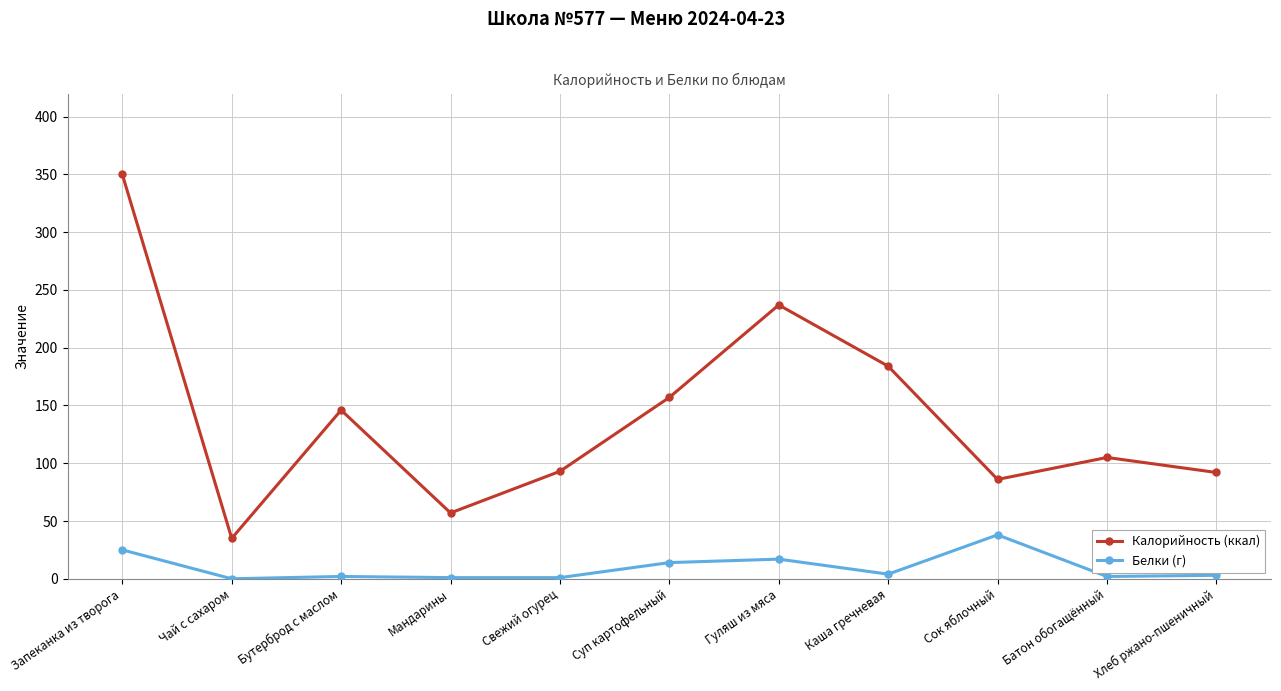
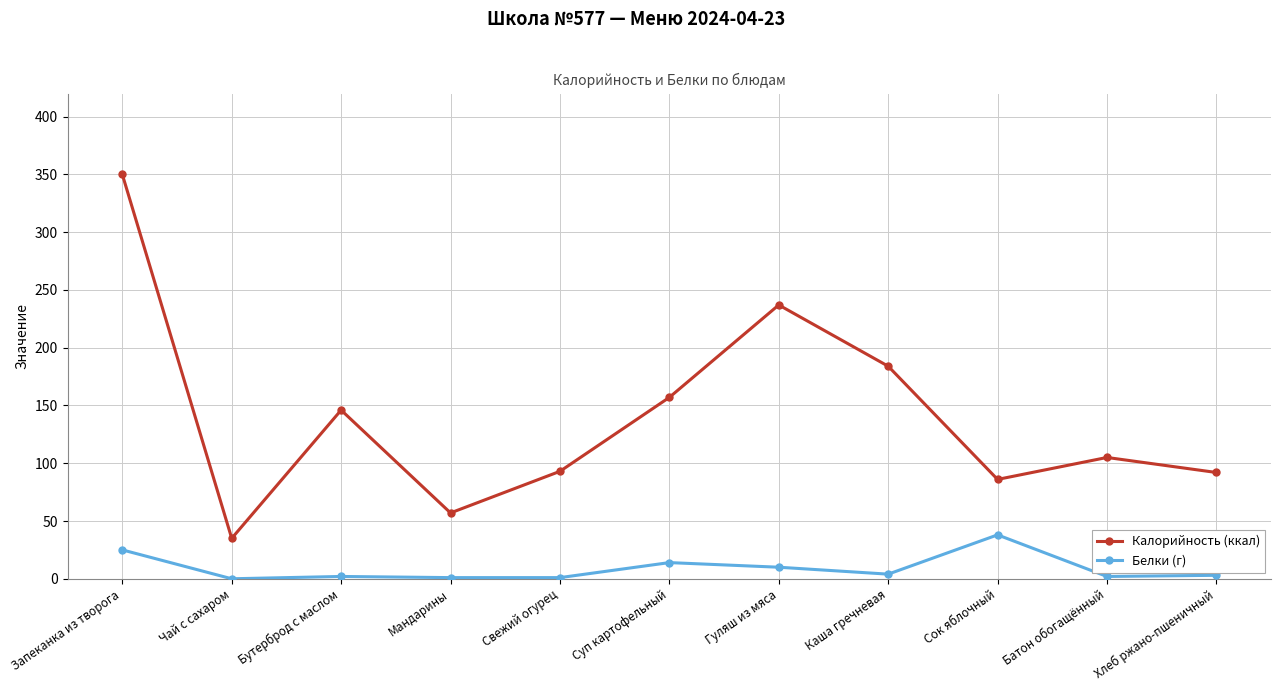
Белки (г), Гуляш из мяса: 17 -> 10
